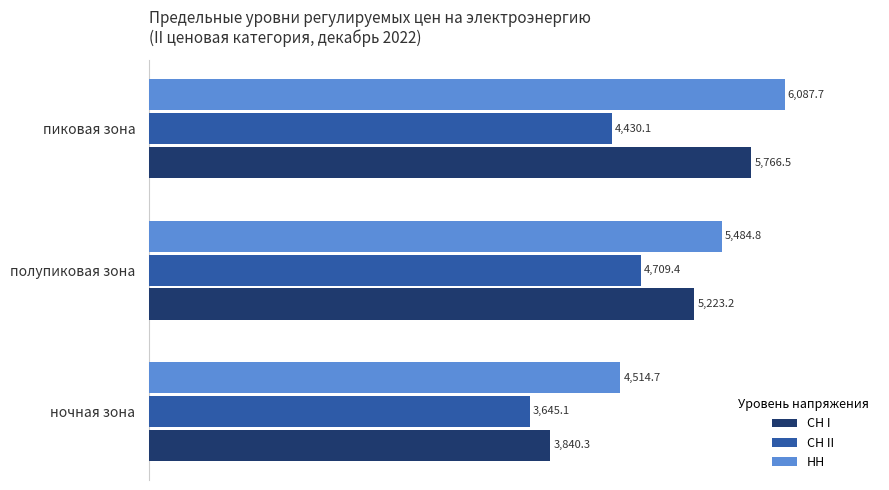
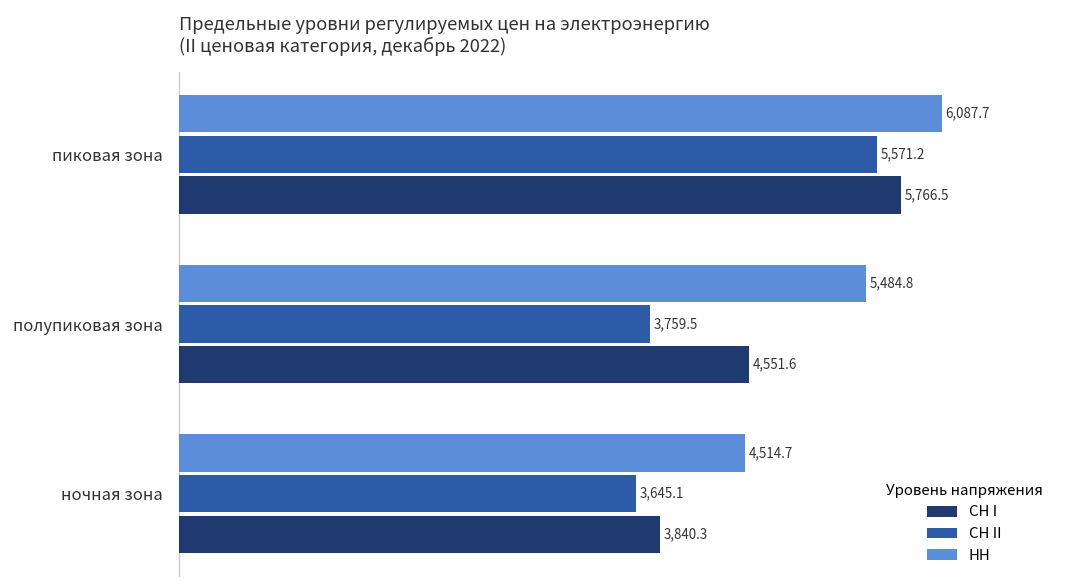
СН II, пиковая зона: 4,430.1 -> 5,571.2
СН II, полупиковая зона: 4,709.4 -> 3,759.5
СН I, полупиковая зона: 5,223.2 -> 4,551.6
